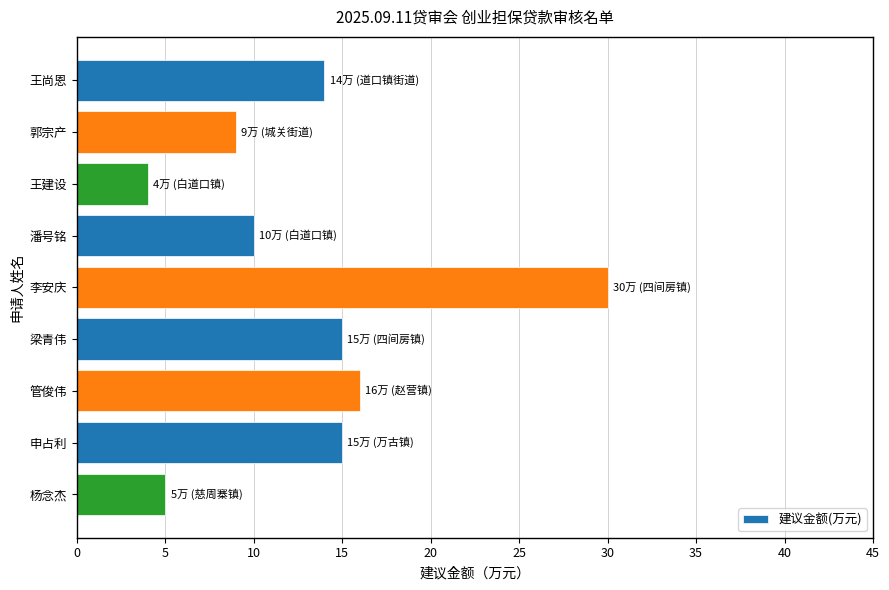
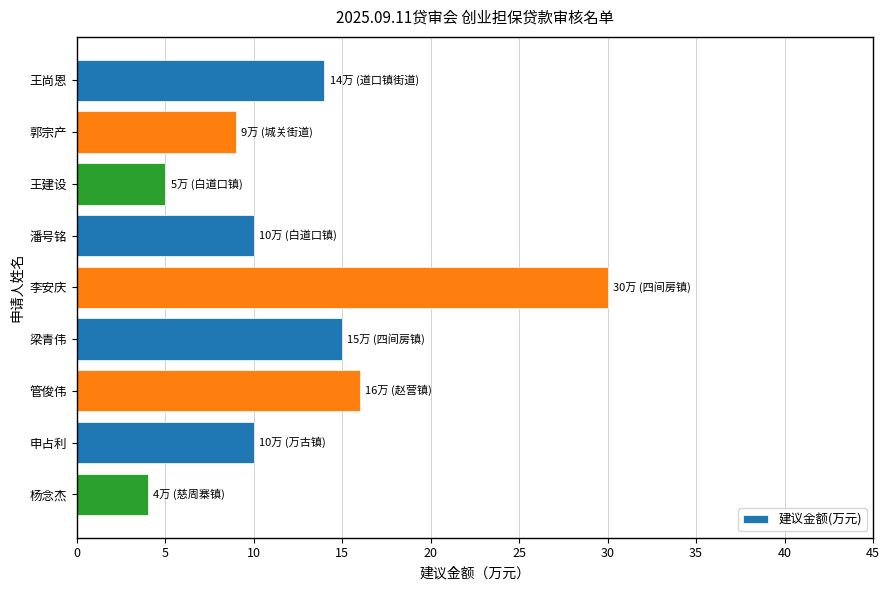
王建设: 4万 -> 5万
申占利: 15万 -> 10万
杨念杰: 5万 -> 4万
